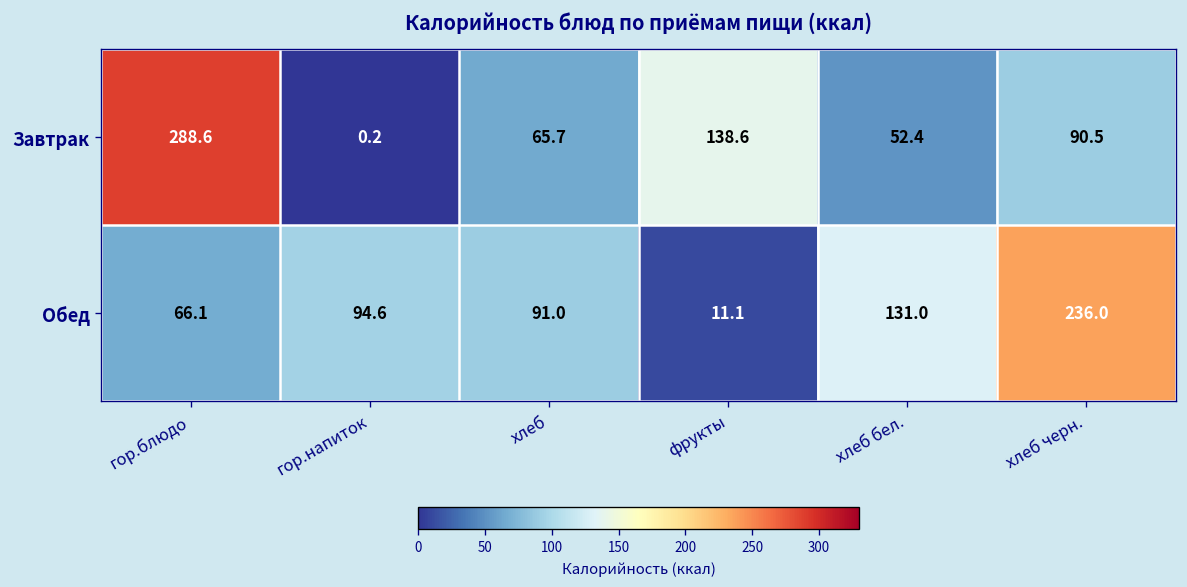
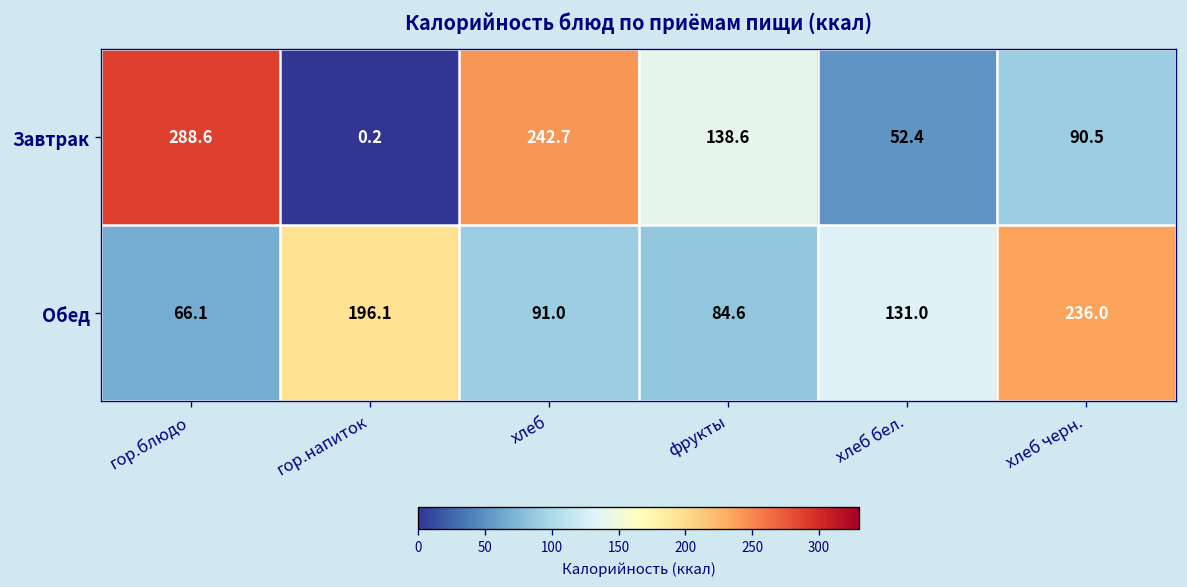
Завтрак, хлеб: 65.7 -> 242.7
Обед, гор.напиток: 94.6 -> 196.1
Обед, фрукты: 11.1 -> 84.6
